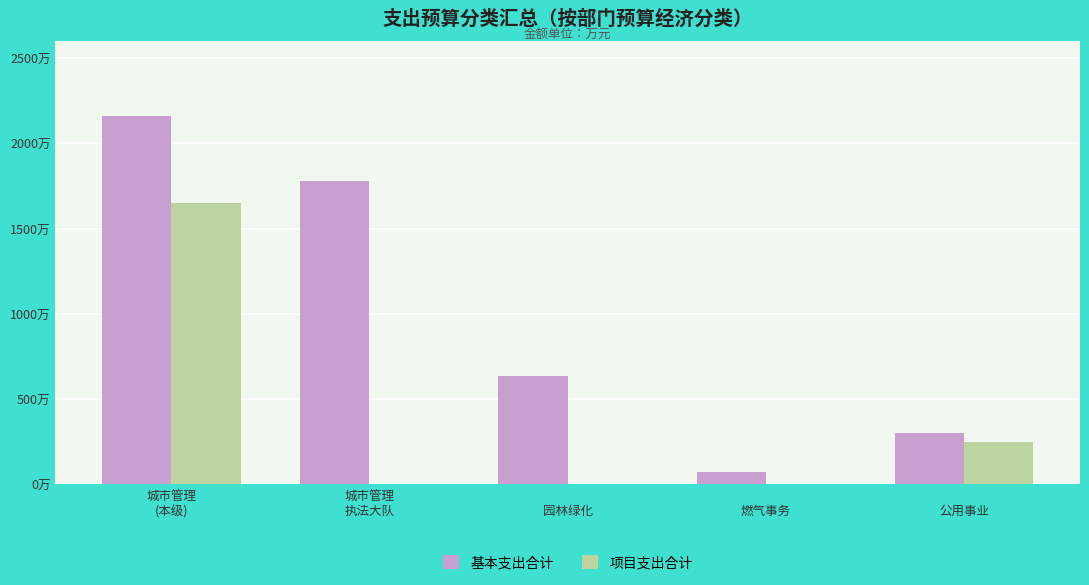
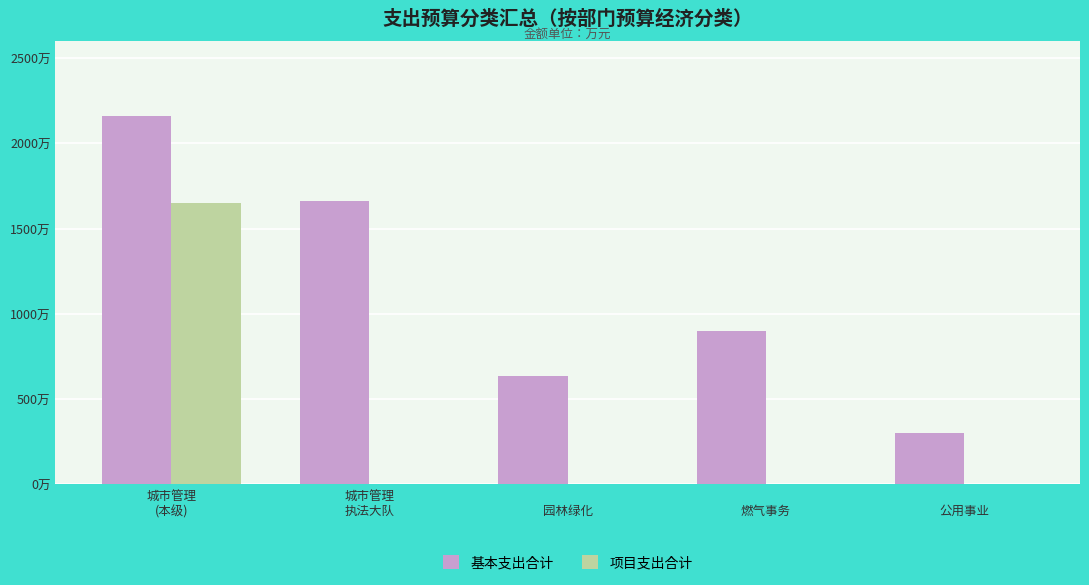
基本支出合计, 城市管理 执法大队: 1780万 -> 1660万
基本支出合计, 燃气事务: 70万 -> 900万
项目支出合计, 公用事业: 250万 -> 0万
